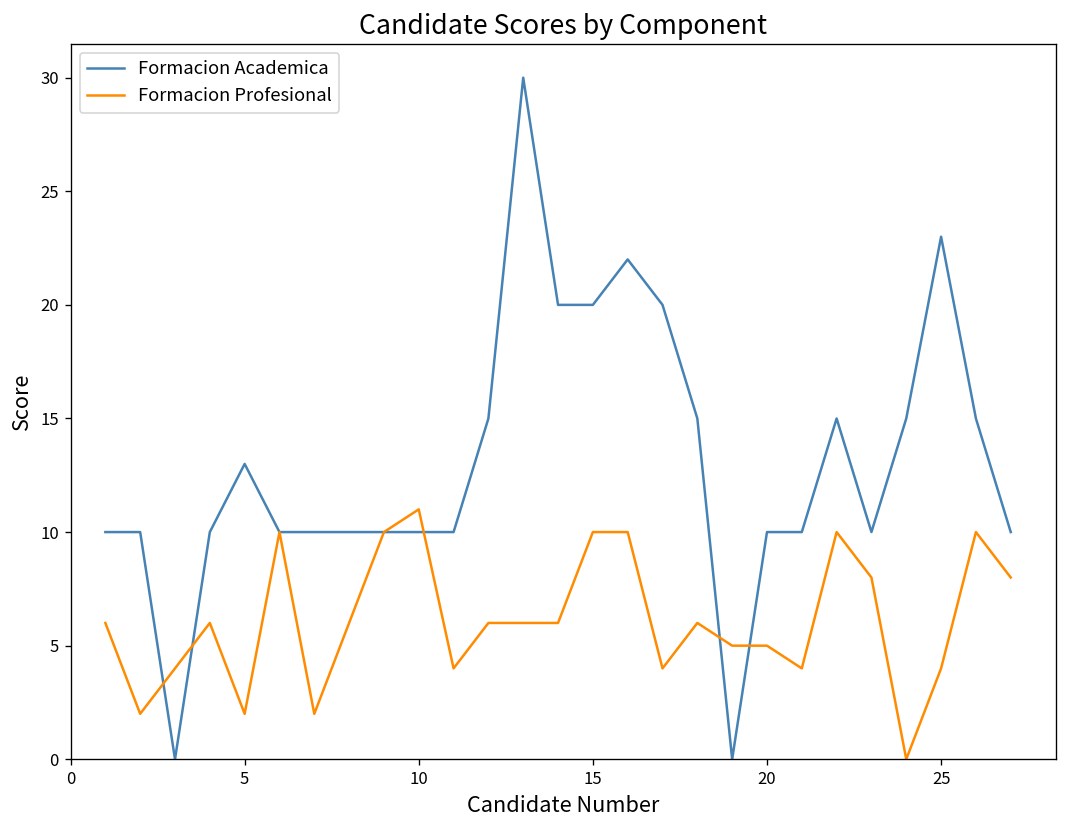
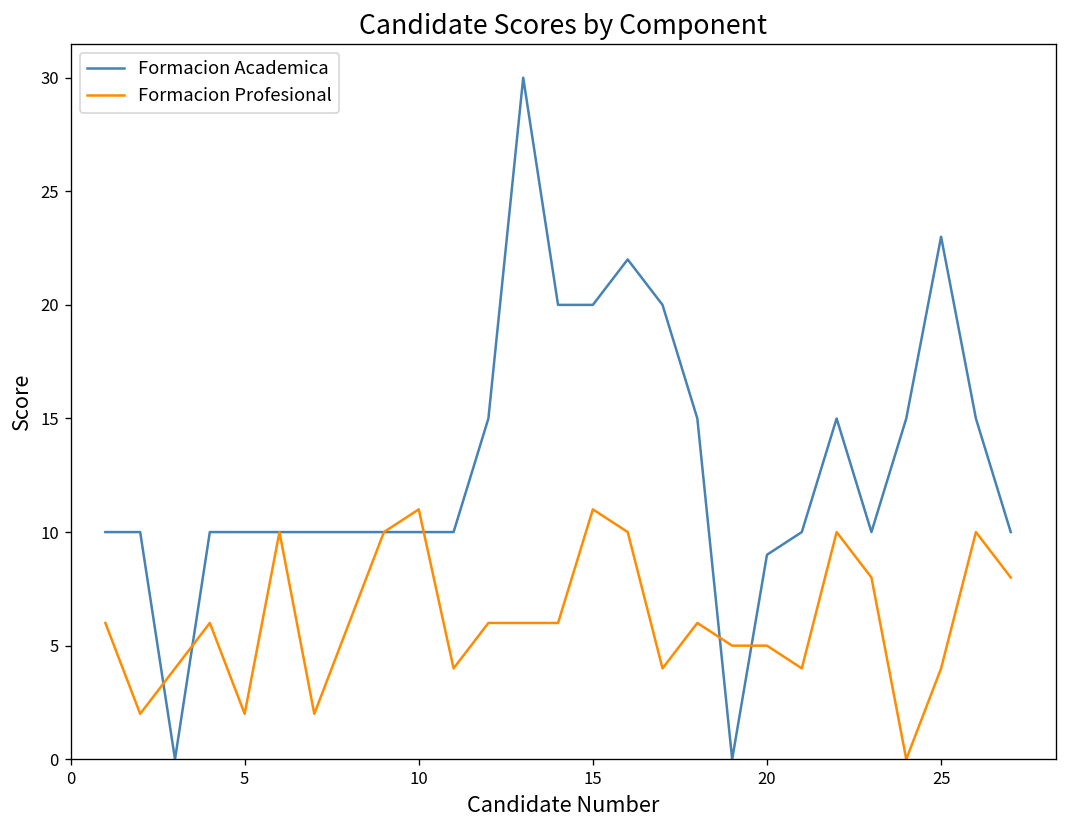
Formacion Academica, 5: 13 -> 10
Formacion Profesional, 15: 10 -> 11
Formacion Academica, 20: 10 -> 9
